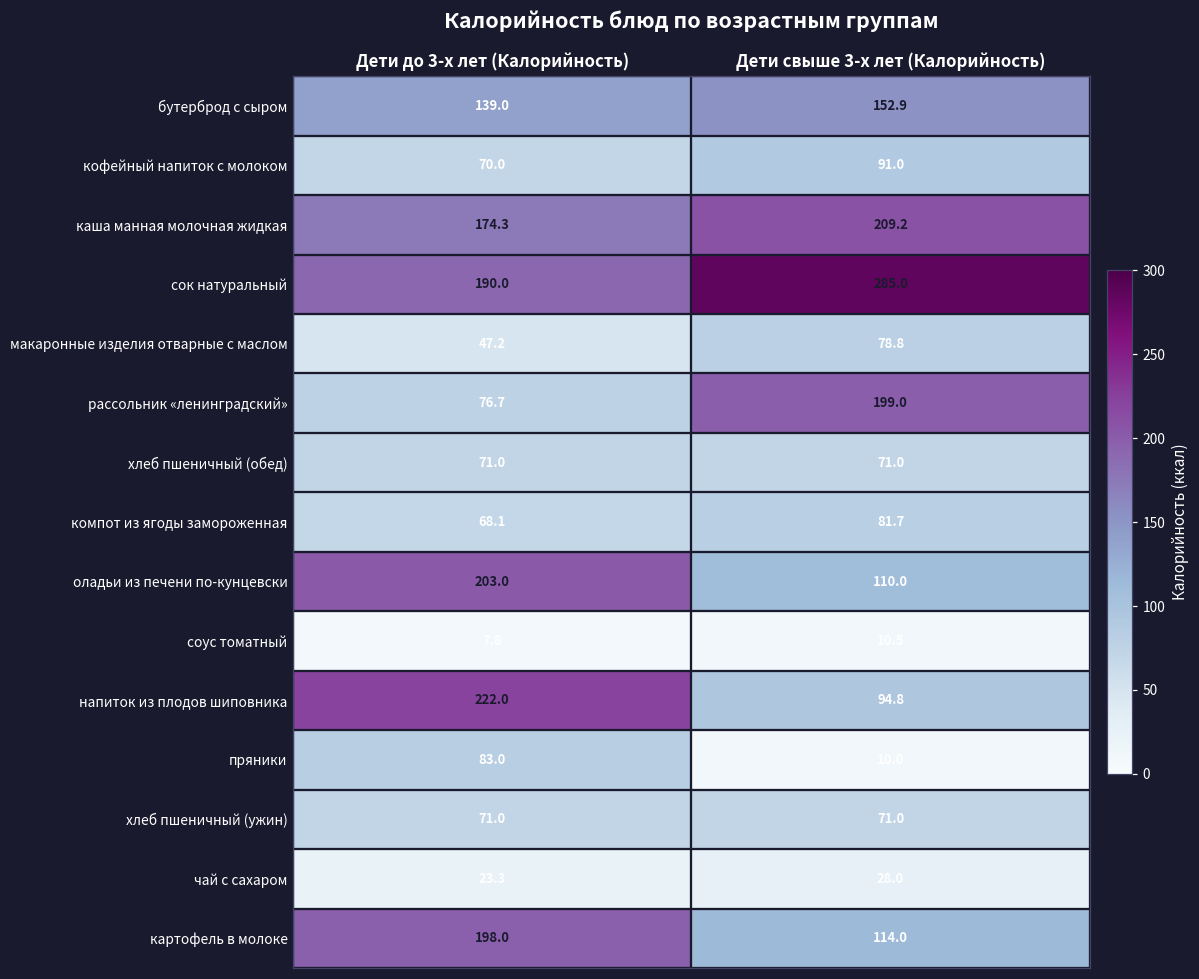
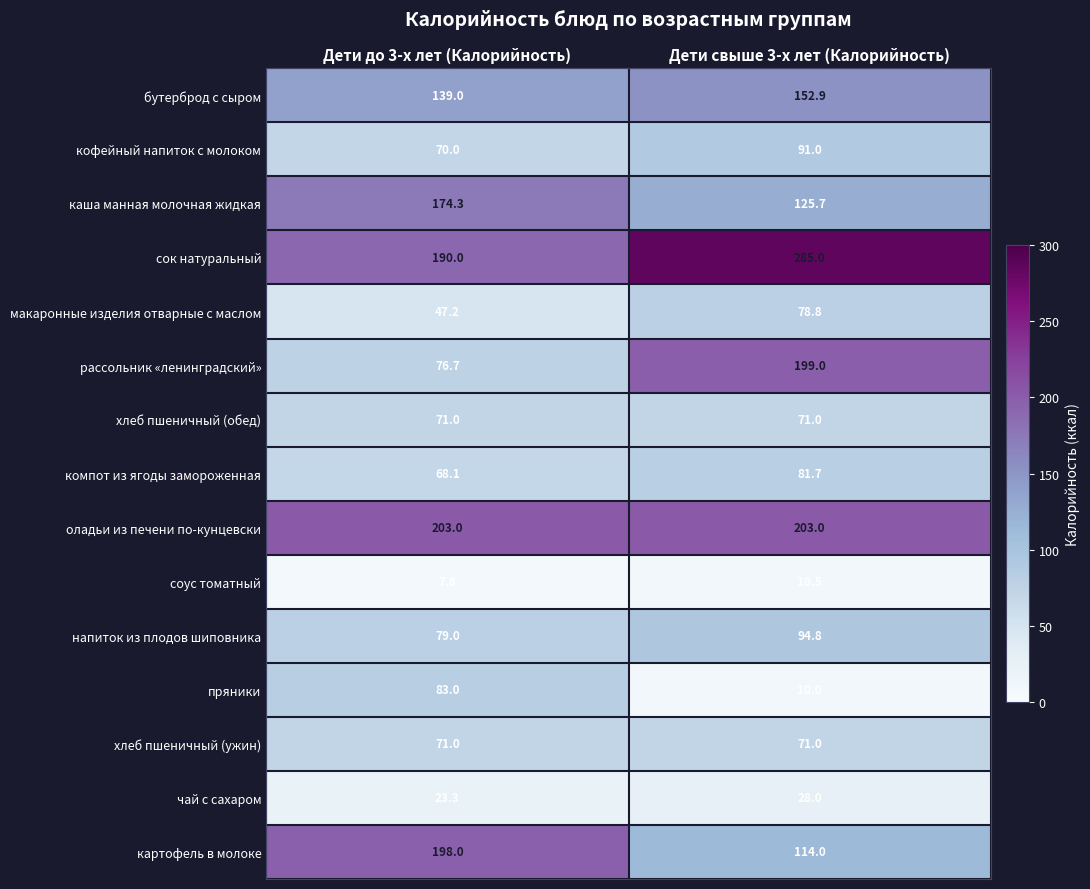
каша манная молочная жидкая, Дети свыше 3-х лет (Калорийность): 209.2 -> 125.7
оладьи из печени по-кунцевски, Дети свыше 3-х лет (Калорийность): 110.0 -> 203.0
напиток из плодов шиповника, Дети до 3-х лет (Калорийность): 222.0 -> 79.0
